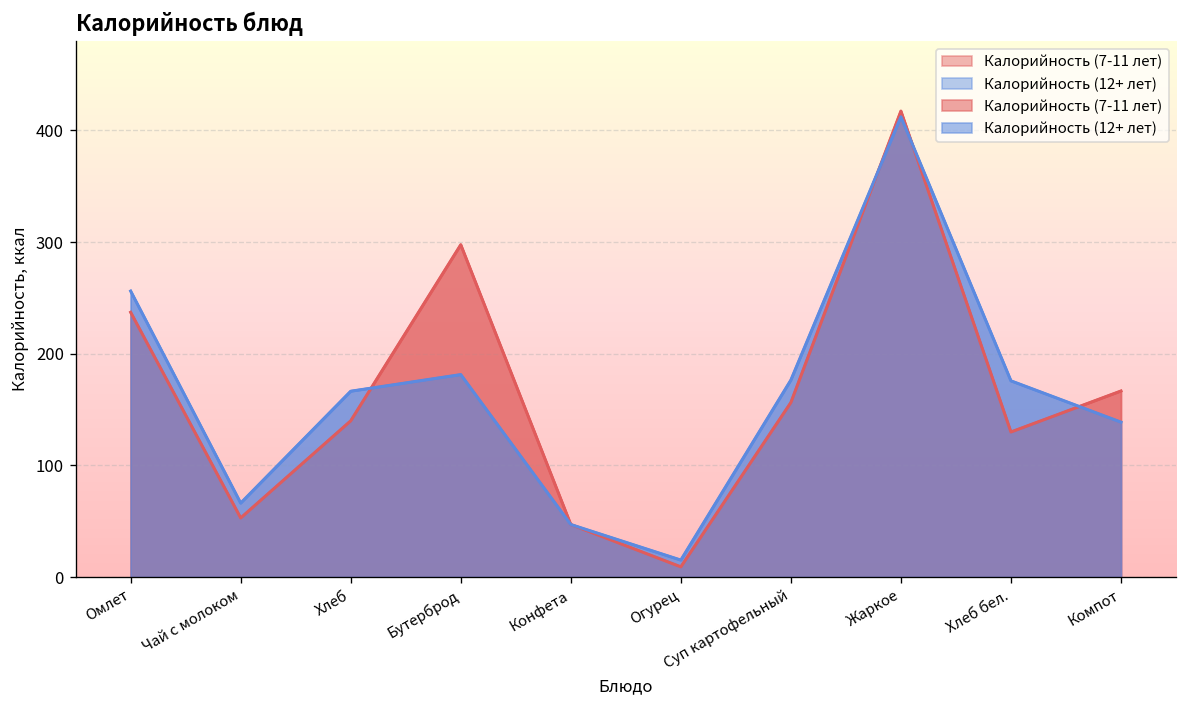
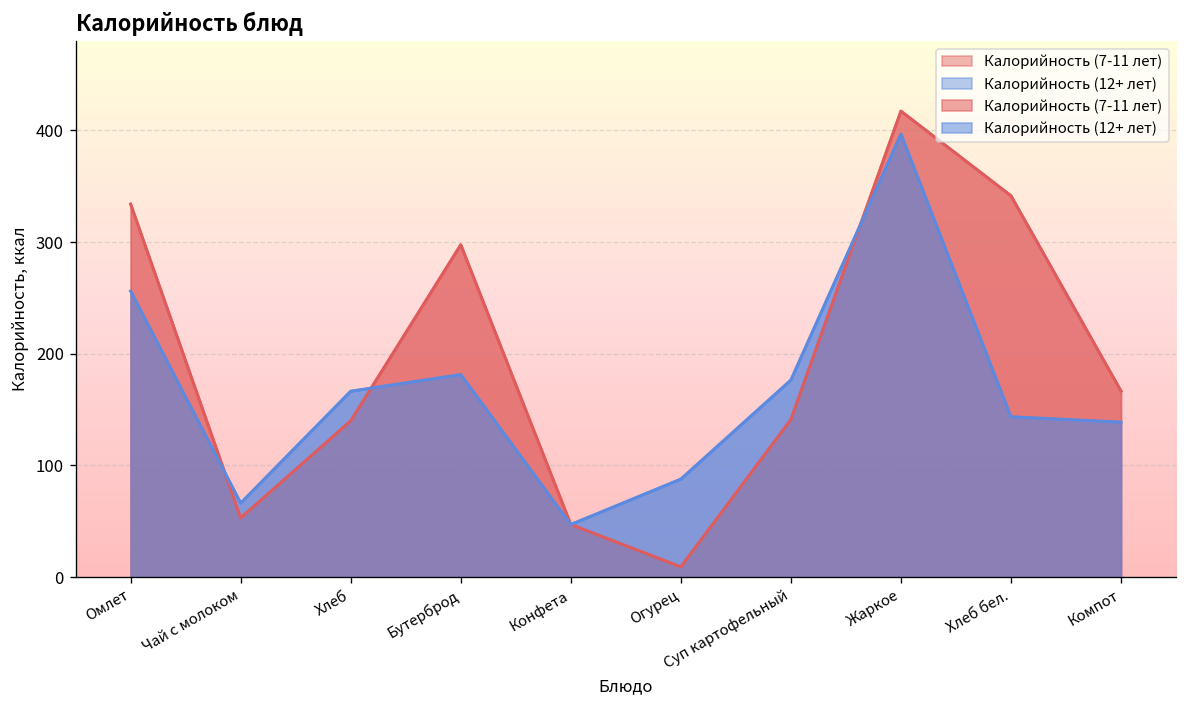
Калорийность (7-11 лет), Омлет: 240 -> 330
Калорийность (12+ лет), Огурец: 20 -> 90
Калорийность (7-11 лет), Суп картофельный: 160 -> 140
Калорийность (12+ лет), Жаркое: 410 -> 400
Калорийность (7-11 лет), Хлеб бел.: 130 -> 340
Калорийность (12+ лет), Хлеб бел.: 180 -> 140
